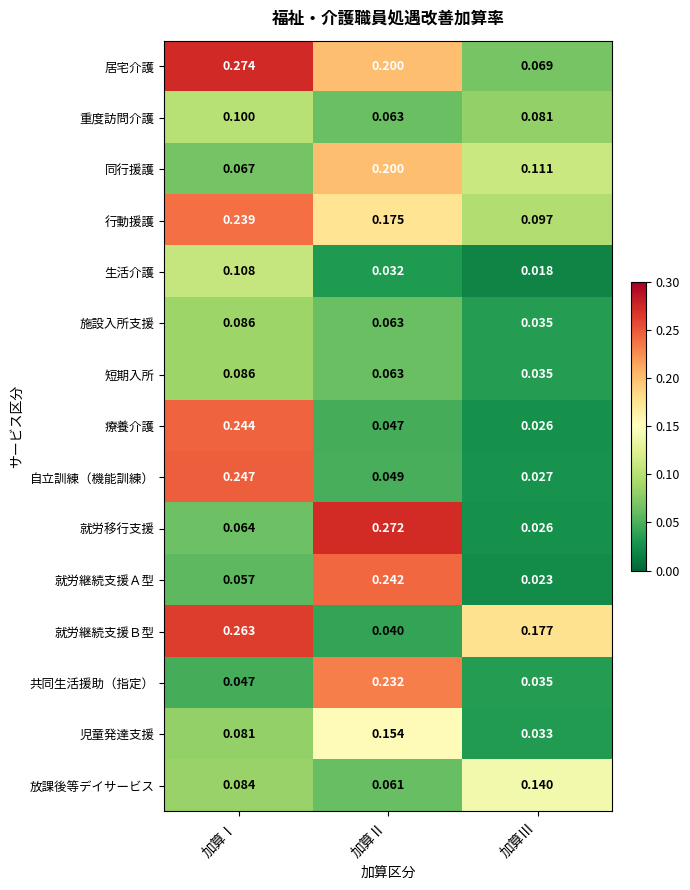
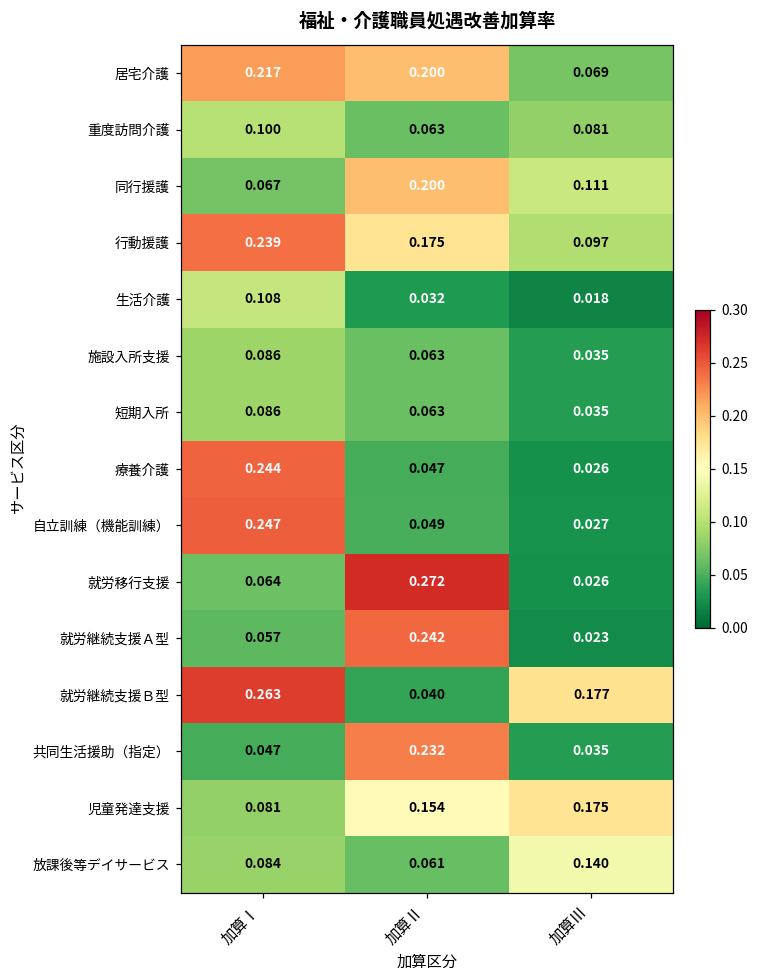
居宅介護, 加算Ⅰ: 0.274 -> 0.217
児童発達支援, 加算Ⅲ: 0.033 -> 0.175
